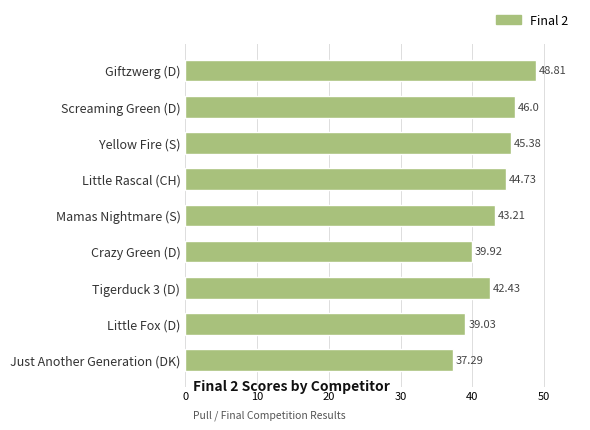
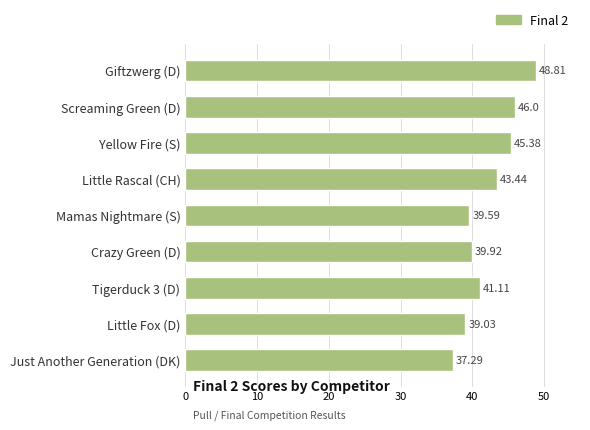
Little Rascal (CH): 44.73 -> 43.44
Mamas Nightmare (S): 43.21 -> 39.59
Tigerduck 3 (D): 42.43 -> 41.11
